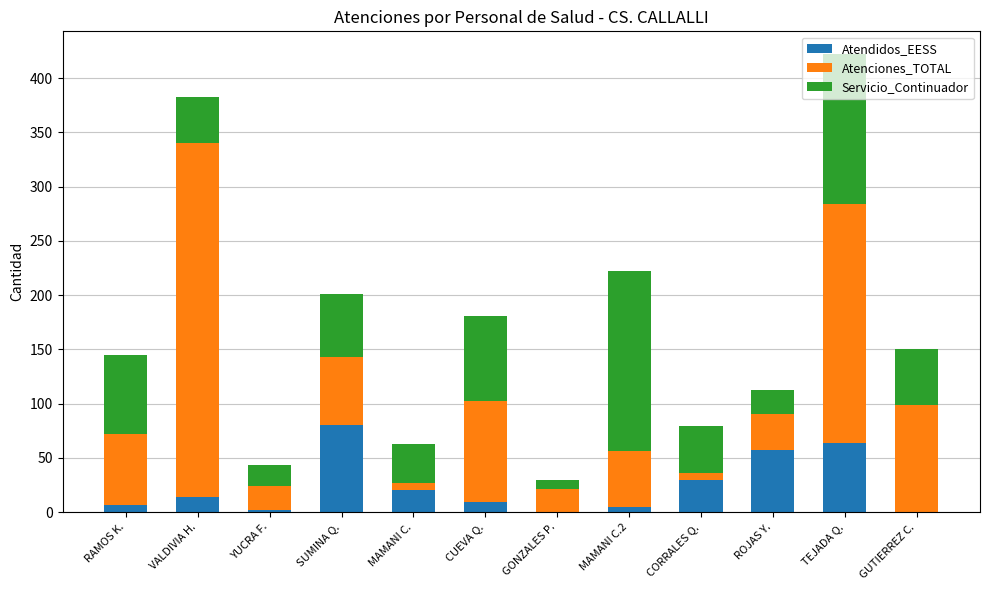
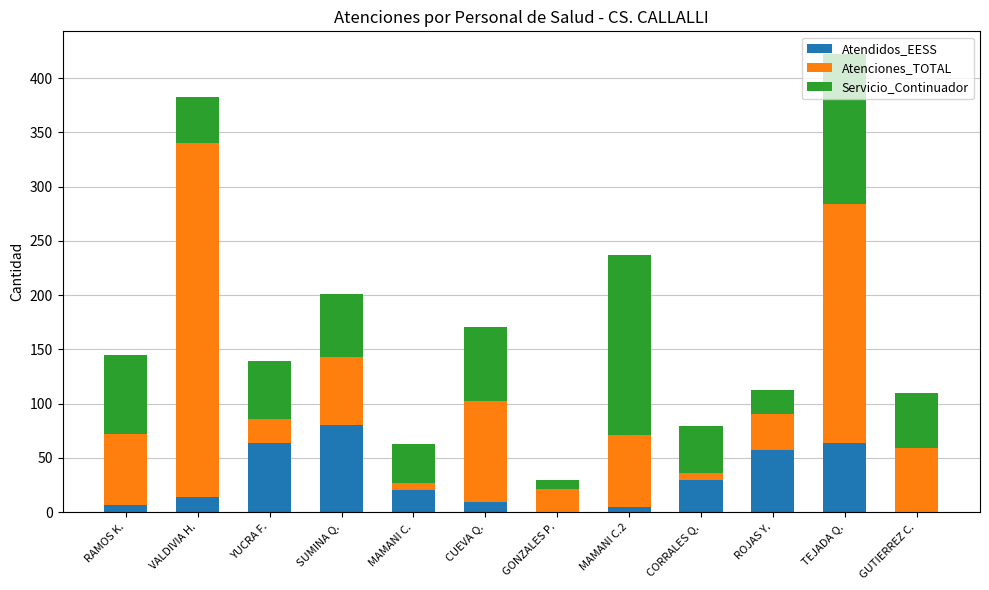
Atendidos_EESS, YUCRA F.: 2 -> 64
Servicio_Continuador, YUCRA F.: 19 -> 53
Servicio_Continuador, CUEVA Q.: 79 -> 69
Atenciones_TOTAL, MAMANI C.2: 51 -> 66
Atenciones_TOTAL, GUTIERREZ C.: 99 -> 59
